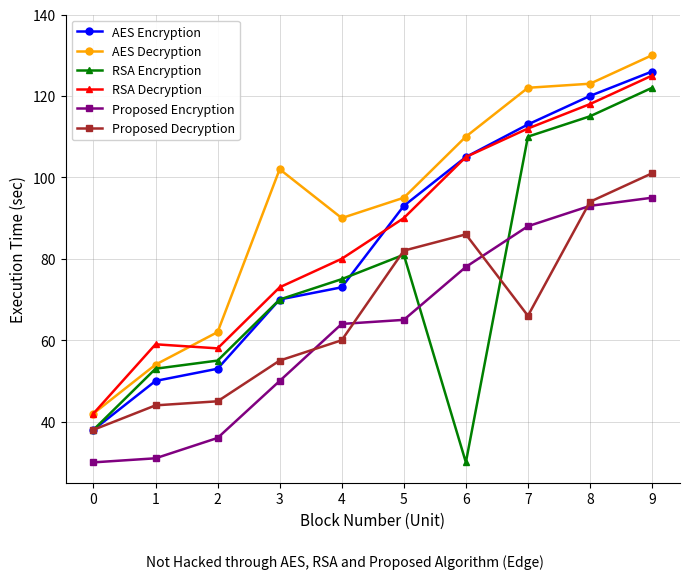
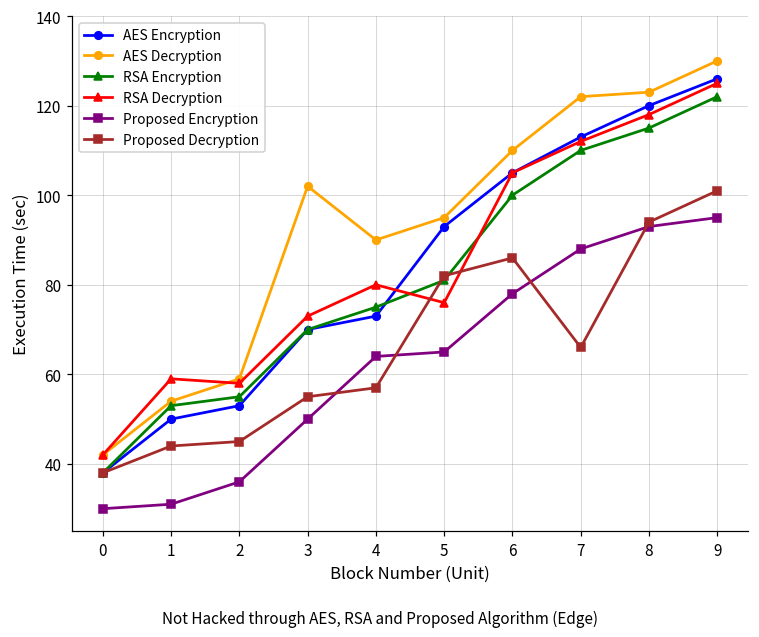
AES Decryption, 2: 62 -> 59
Proposed Decryption, 4: 60 -> 57
RSA Decryption, 5: 90 -> 76
RSA Encryption, 6: 30 -> 100
